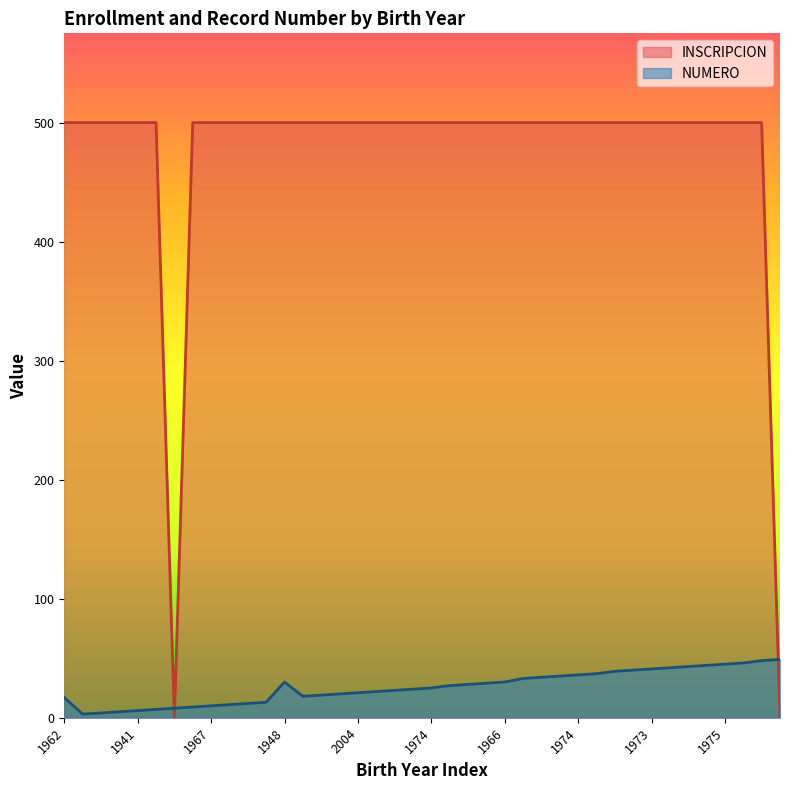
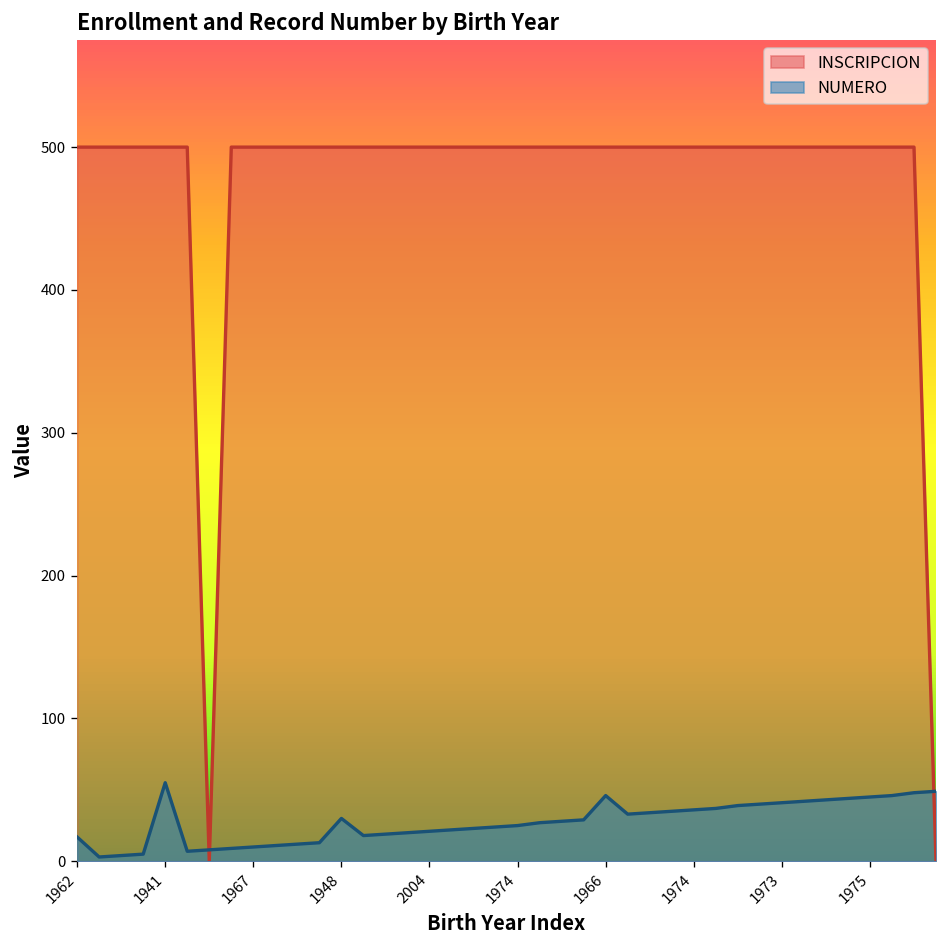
NUMERO, 1941: 6 -> 55
NUMERO, 1966: 30 -> 46
